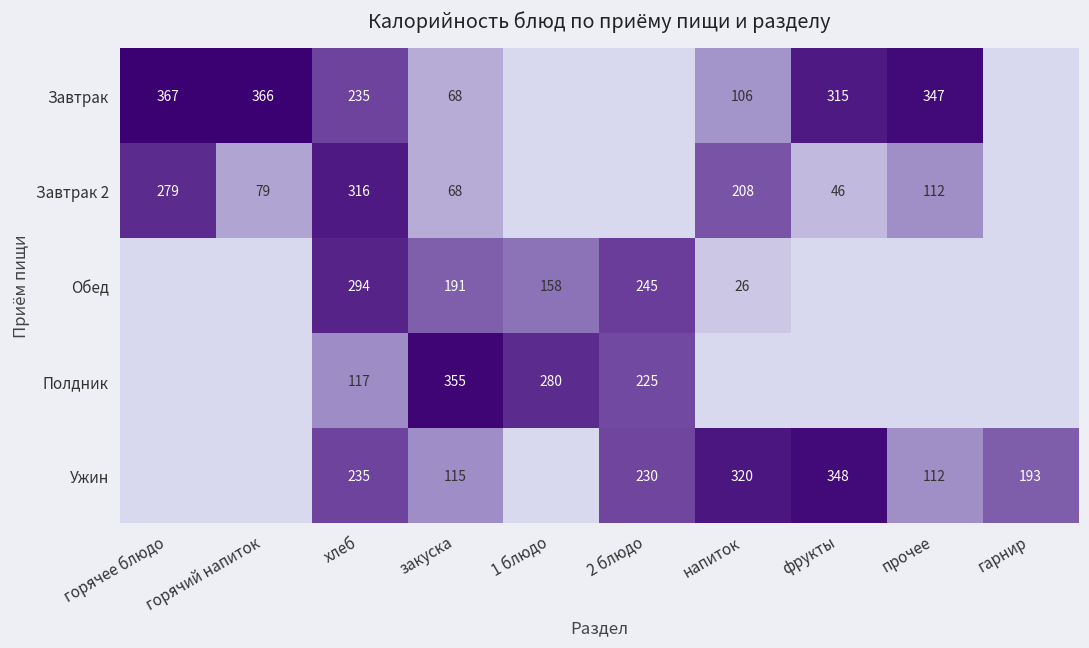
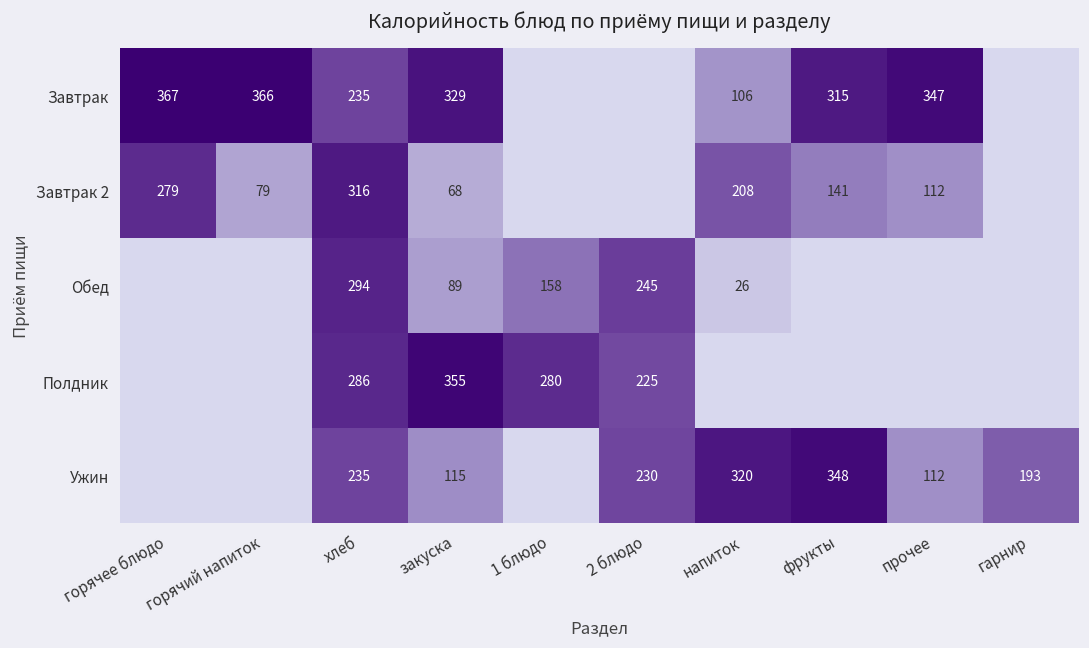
Завтрак, закуска: 68 -> 329
Завтрак 2, фрукты: 46 -> 141
Обед, закуска: 191 -> 89
Полдник, хлеб: 117 -> 286
